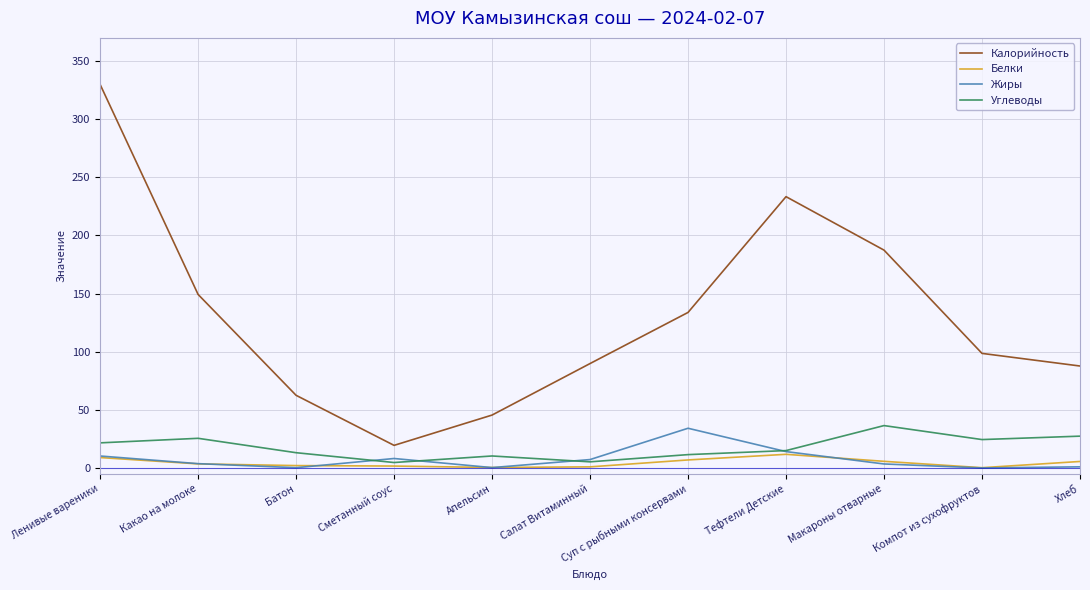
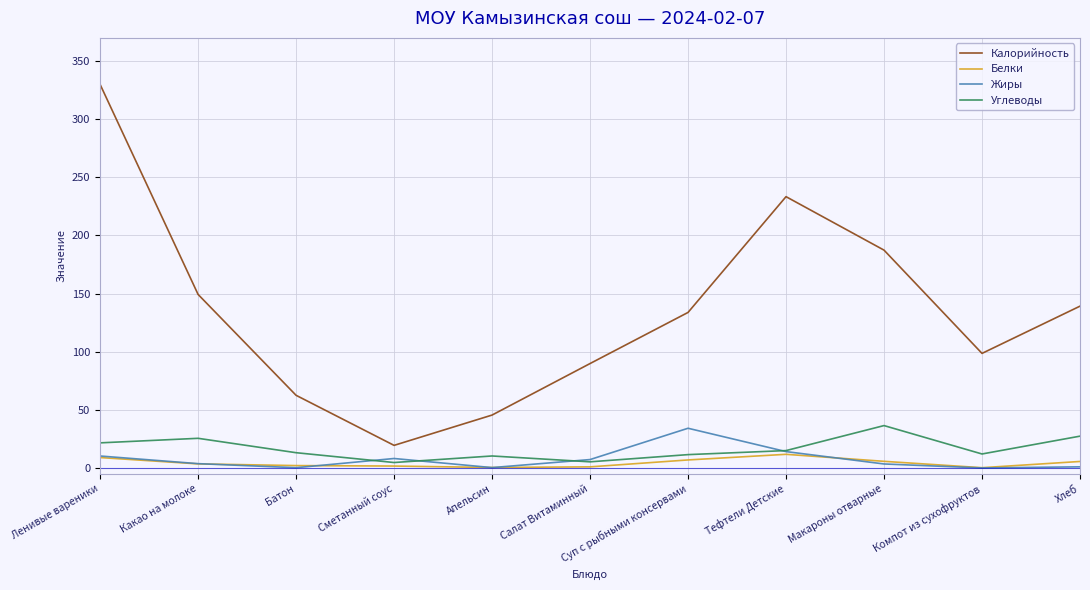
Углеводы, Компот из сухофруктов: 24 -> 12
Калорийность, Хлеб: 88 -> 139
